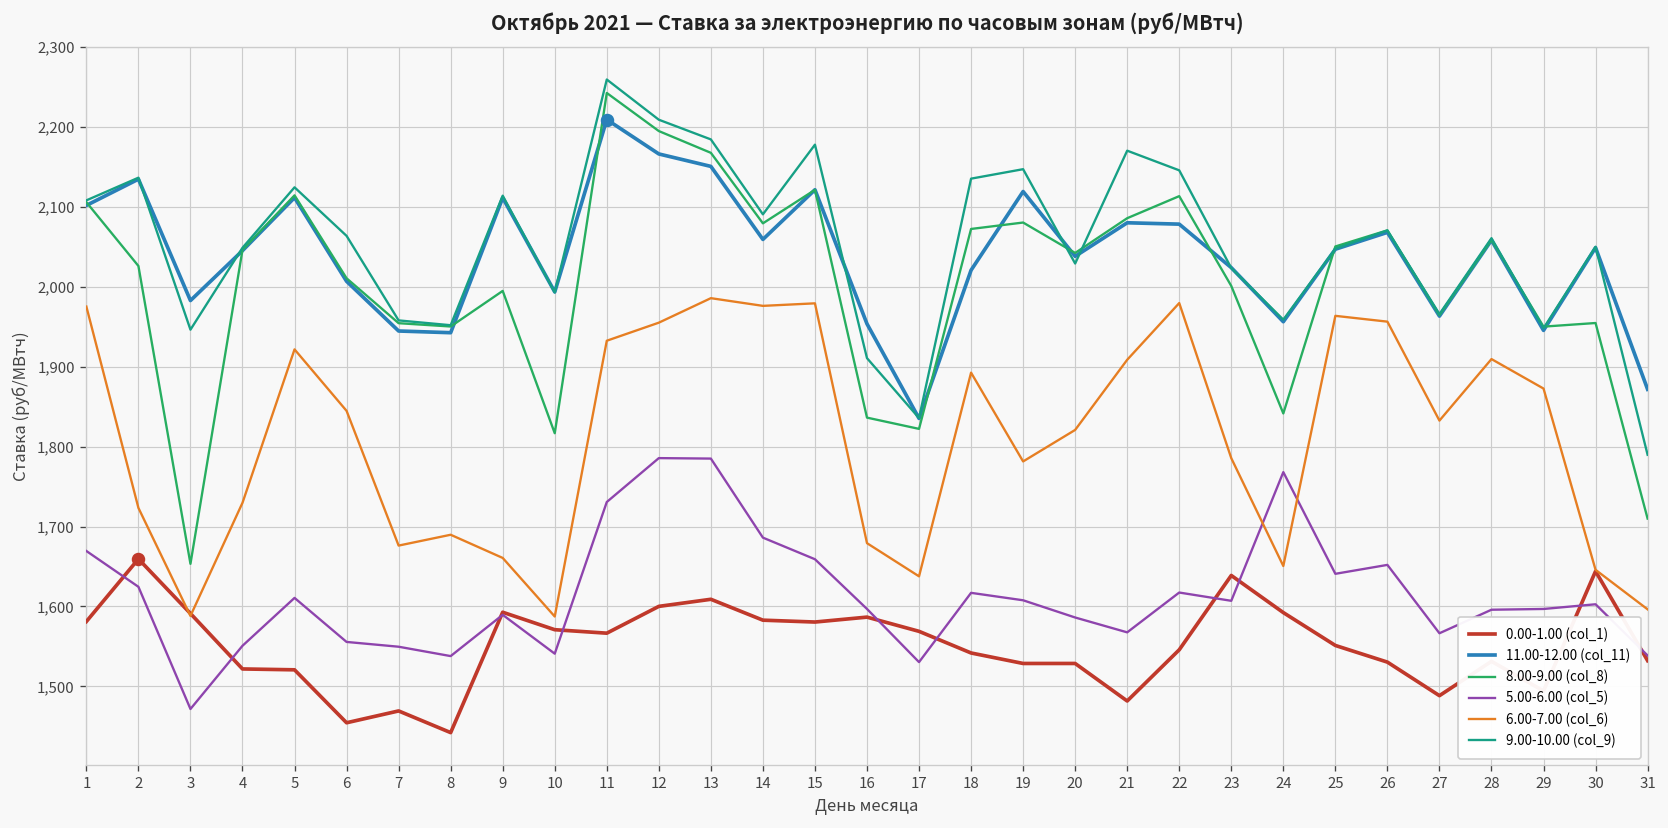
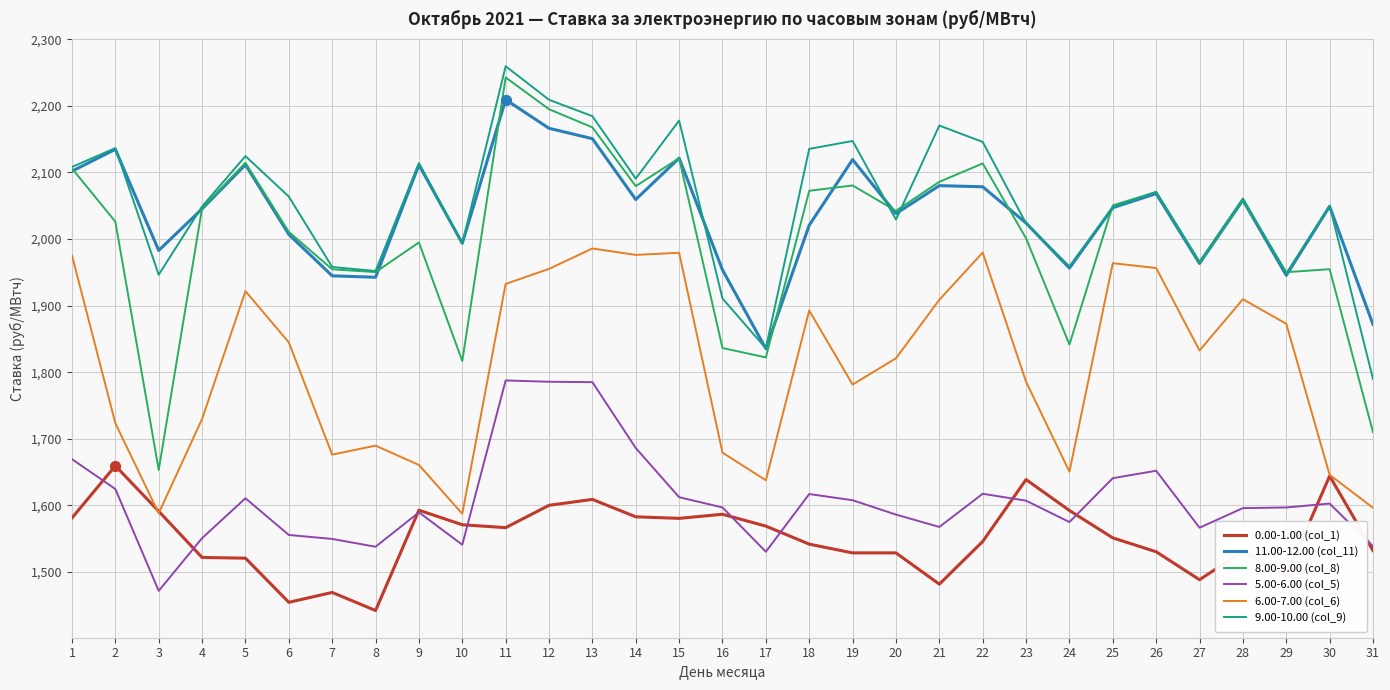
5.00-6.00 (col_5), 11: 1,730 -> 1,790
5.00-6.00 (col_5), 15: 1,660 -> 1,610
5.00-6.00 (col_5), 24: 1,770 -> 1,570
